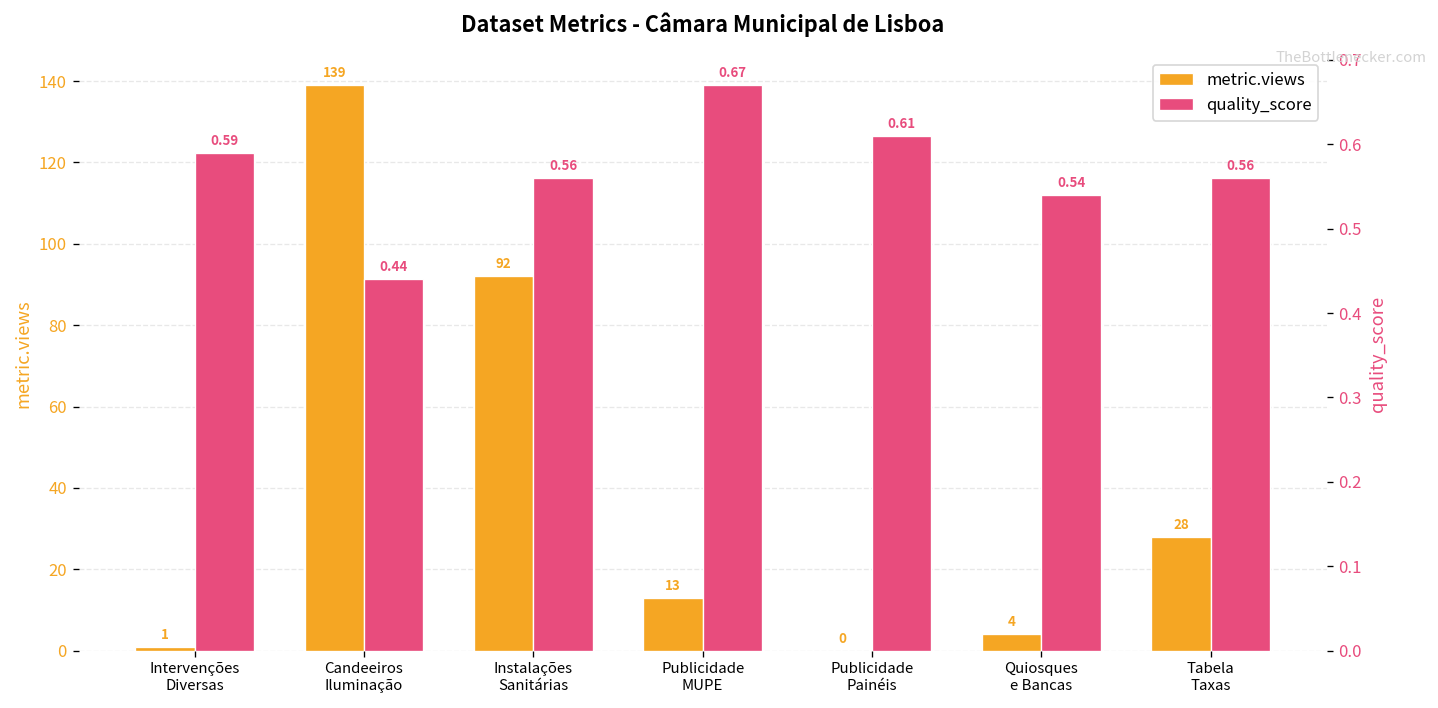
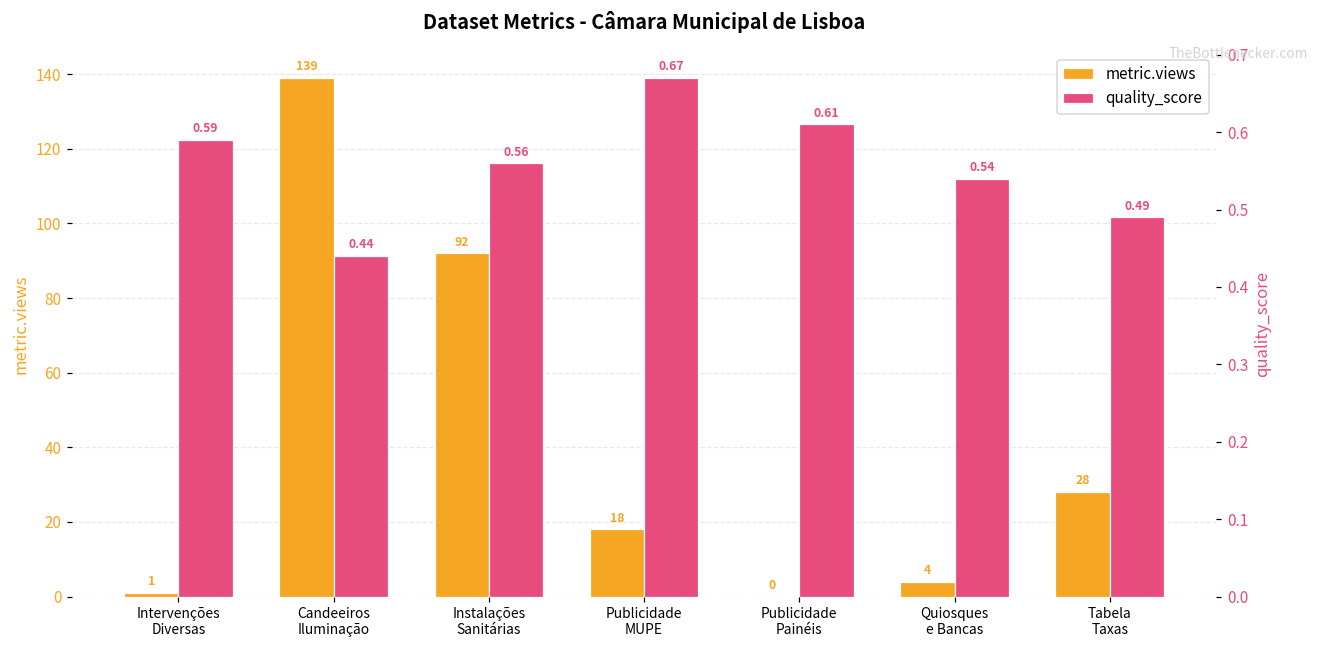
metric.views, Publicidade MUPE: 13 -> 18
quality_score, Tabela Taxas: 0.56 -> 0.49
